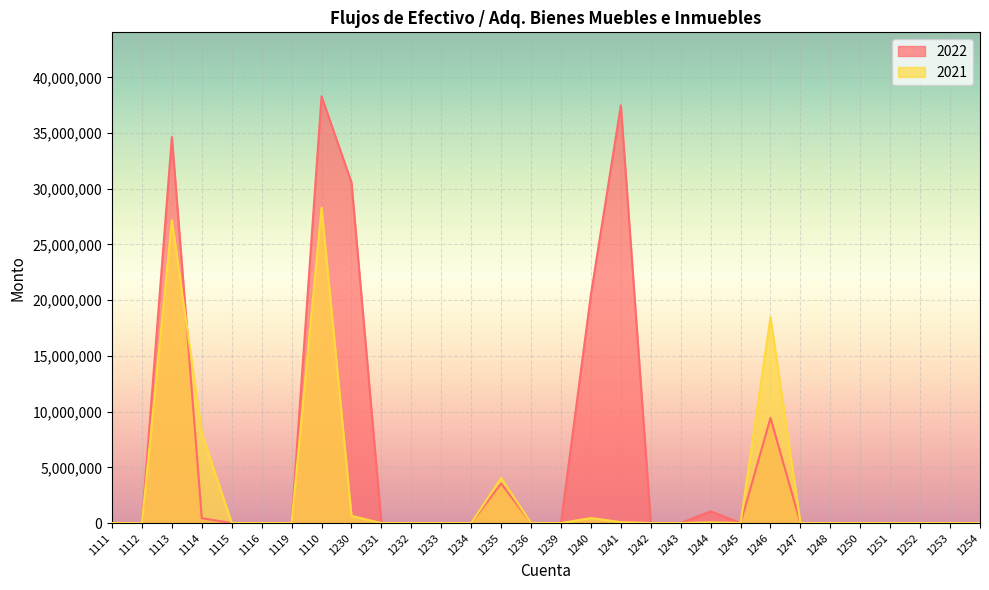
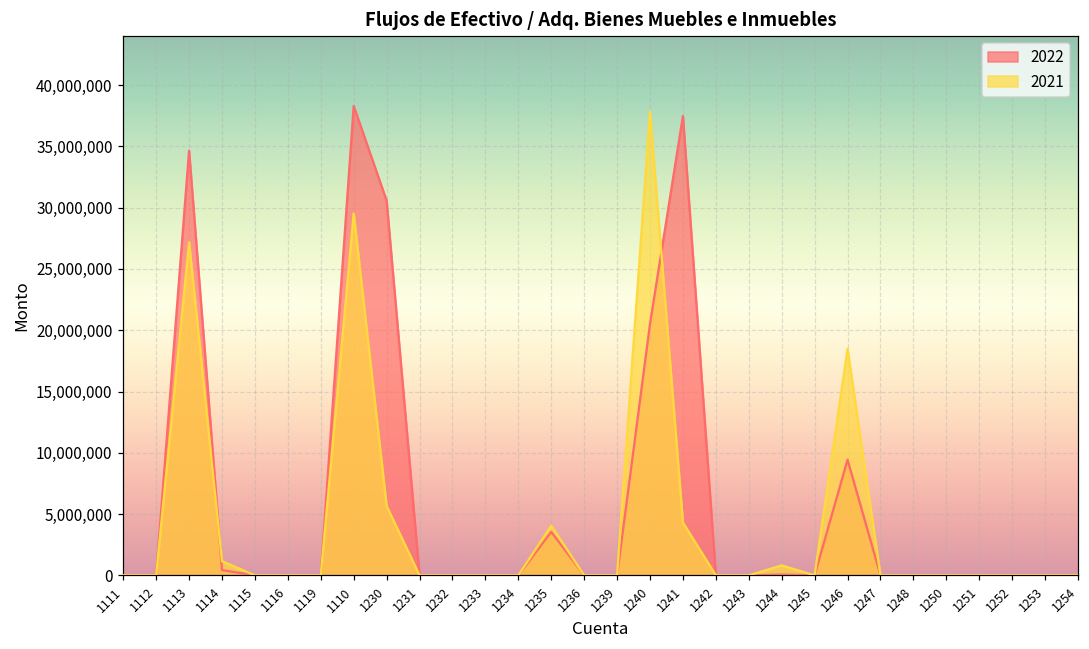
2021, 1114: 8,100,000 -> 1,200,000
2021, 1110: 28,300,000 -> 29,500,000
2021, 1230: 600,000 -> 5,700,000
2021, 1240: 400,000 -> 37,800,000
2021, 1241: 100,000 -> 4,300,000
2022, 1244: 1,100,000 -> 100,000
2021, 1244: 100,000 -> 800,000
